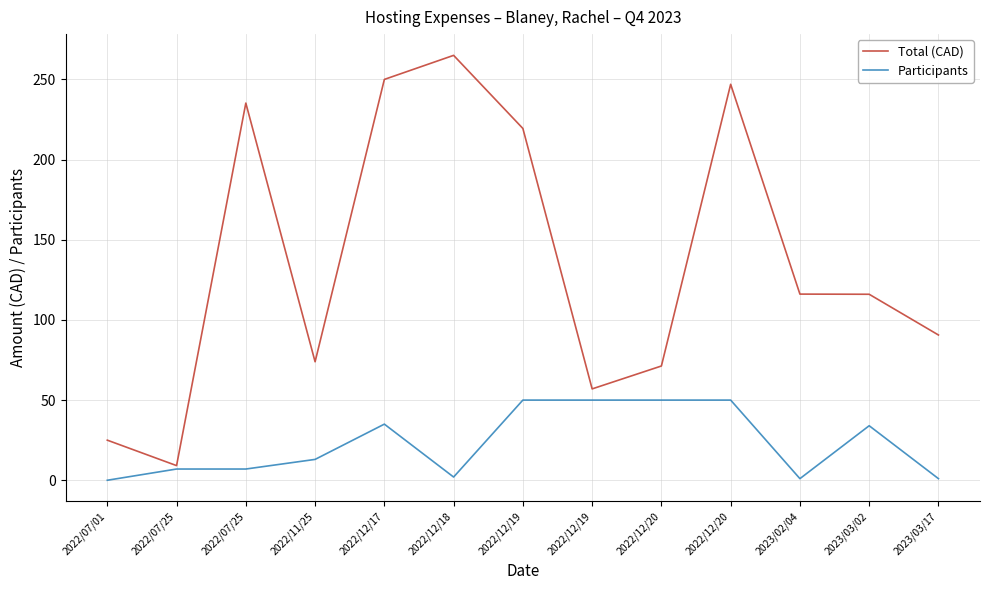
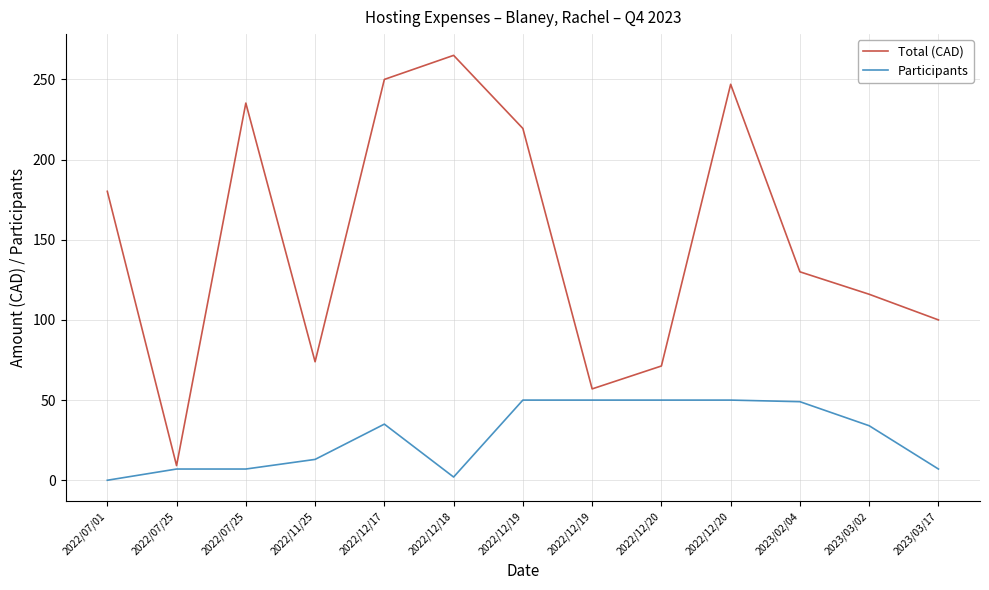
Total (CAD), 2022/07/01: 25 -> 180
Total (CAD), 2023/02/04: 116 -> 130
Participants, 2023/02/04: 1 -> 49
Total (CAD), 2023/03/17: 91 -> 100
Participants, 2023/03/17: 1 -> 7
